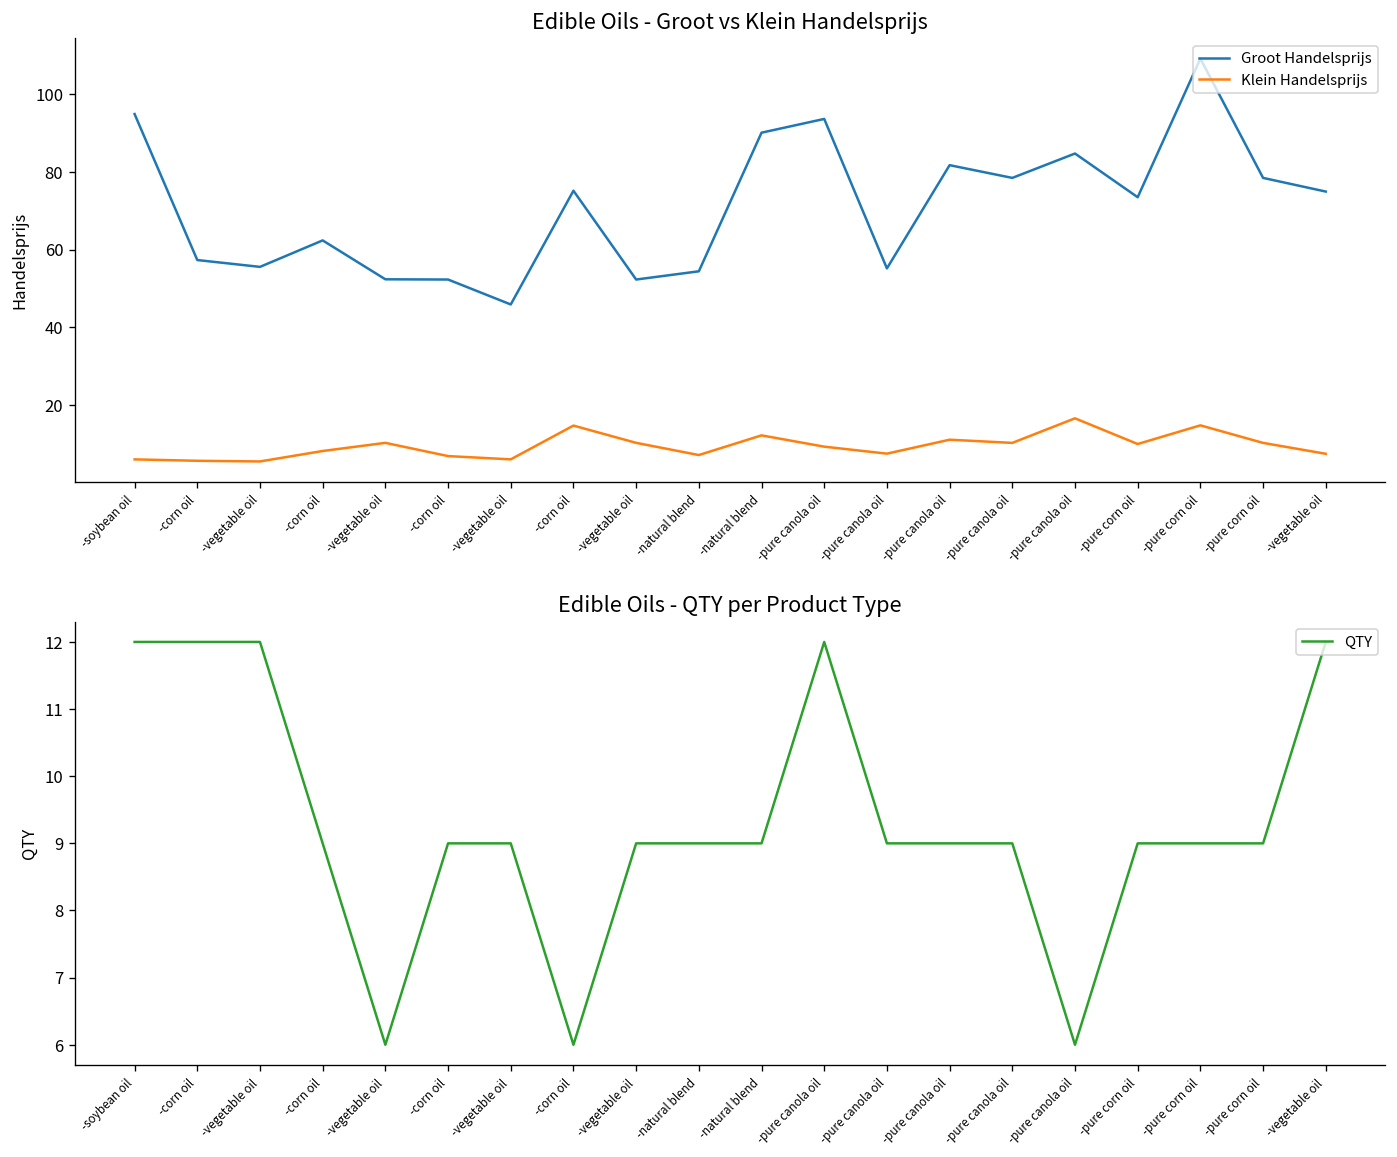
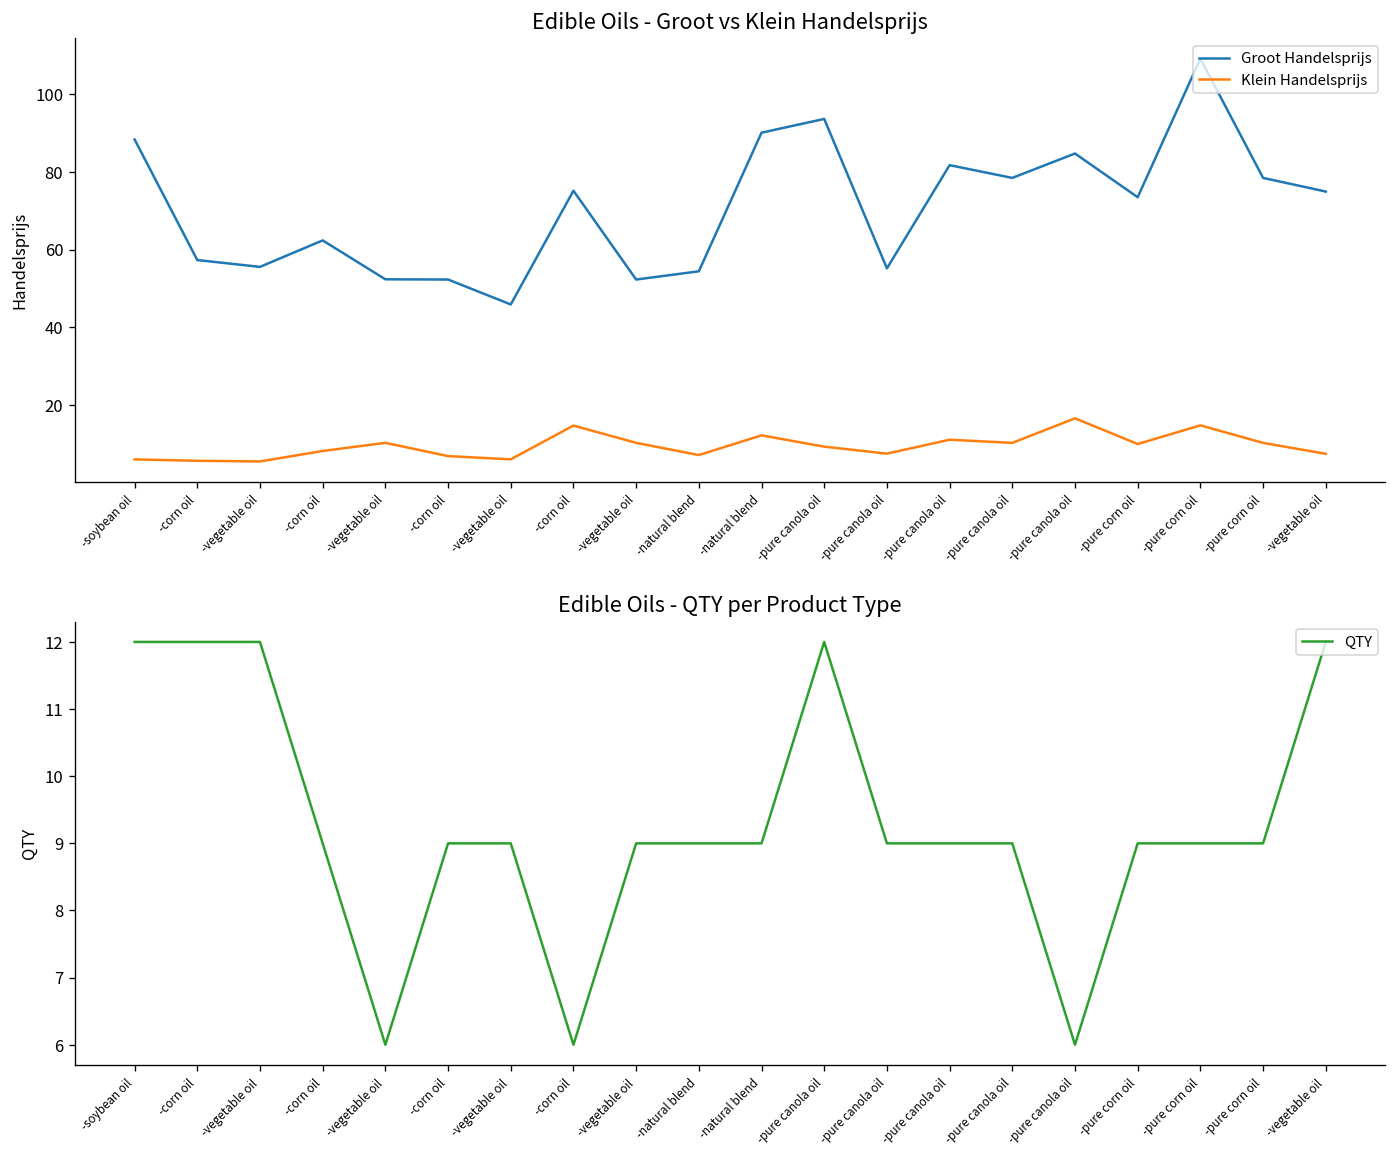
Edible Oils - Groot vs Klein Handelsprijs, Groot Handelsprijs, -soybean oil: 95 -> 88
